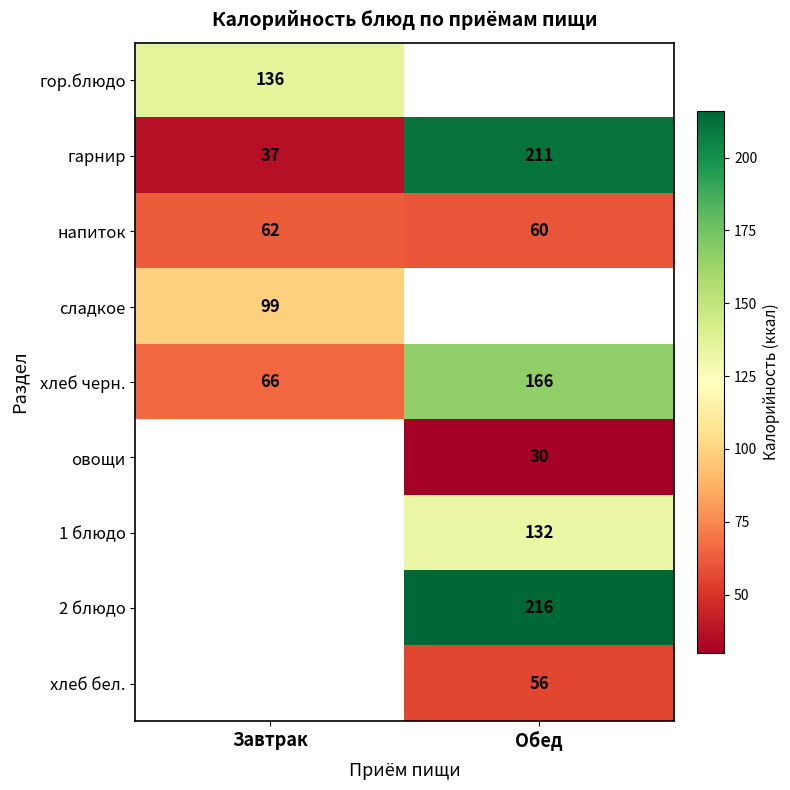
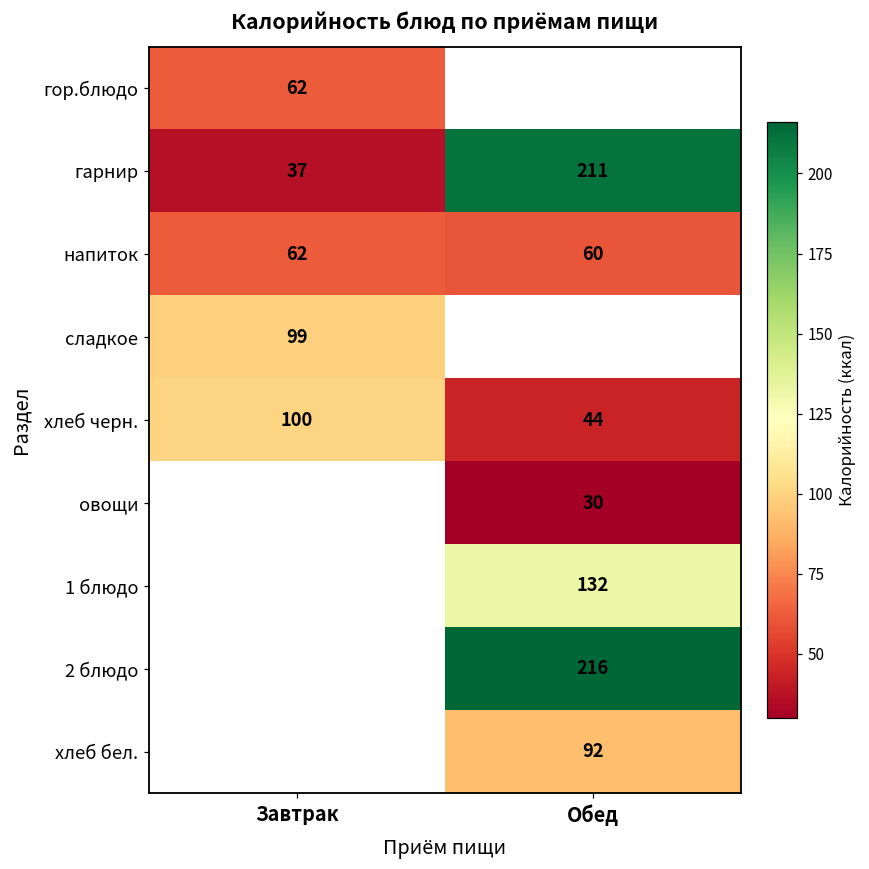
гор.блюдо, Завтрак: 136 -> 62
хлеб черн., Завтрак: 66 -> 100
хлеб черн., Обед: 166 -> 44
хлеб бел., Обед: 56 -> 92
